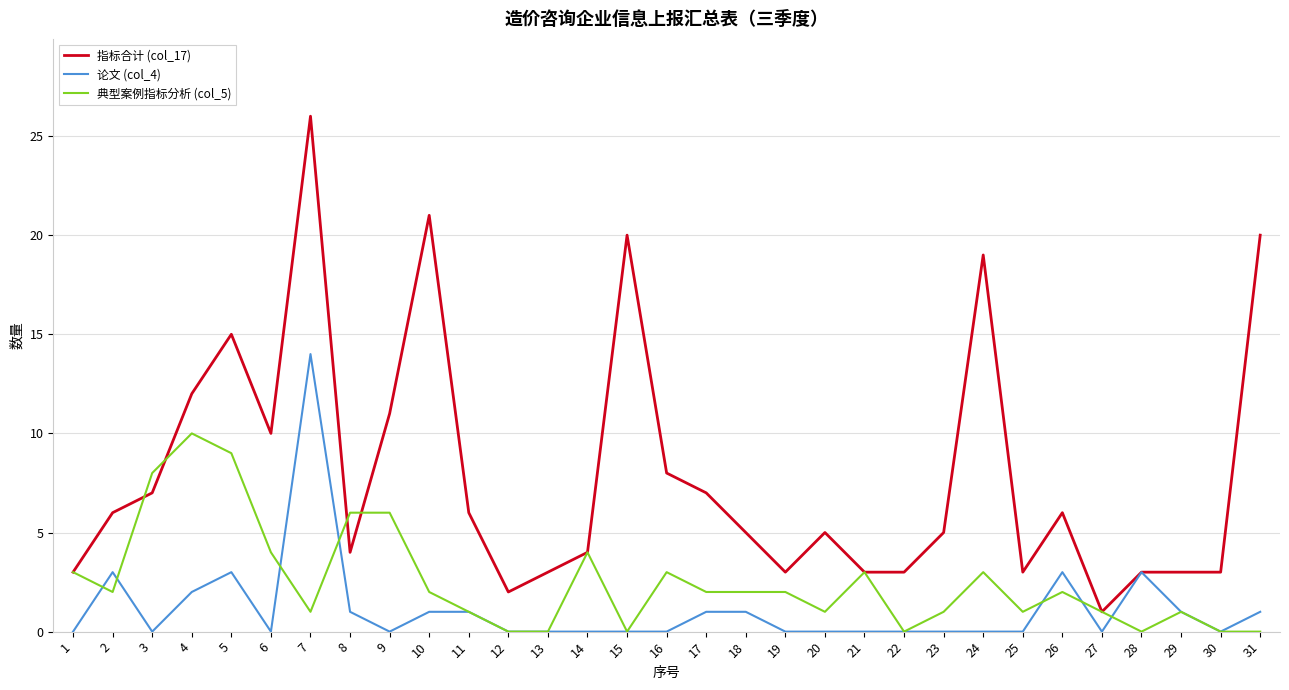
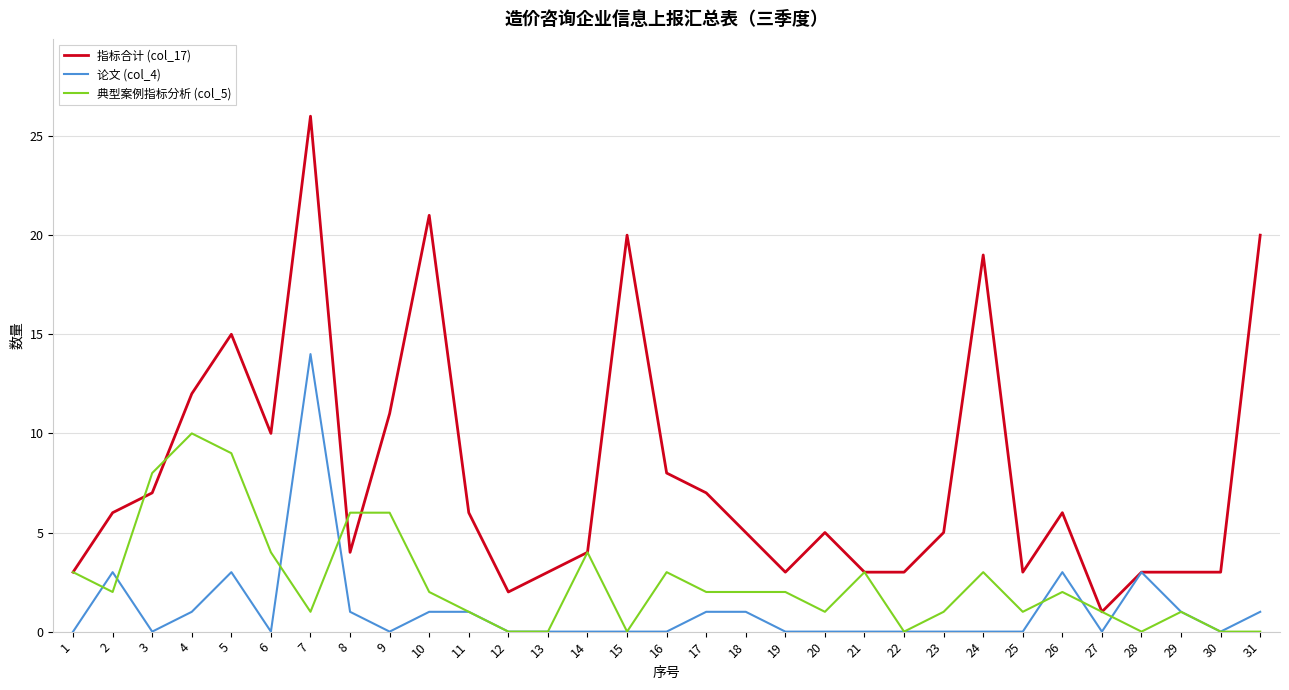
论文 (col_4), 4: 2 -> 1
